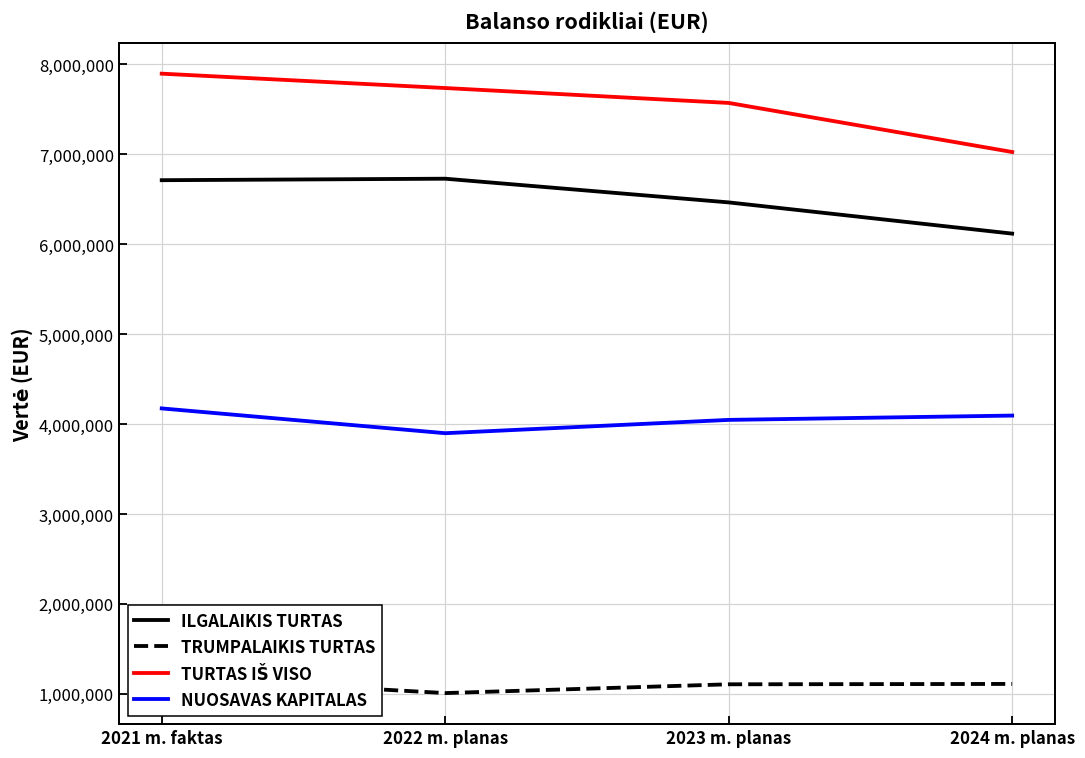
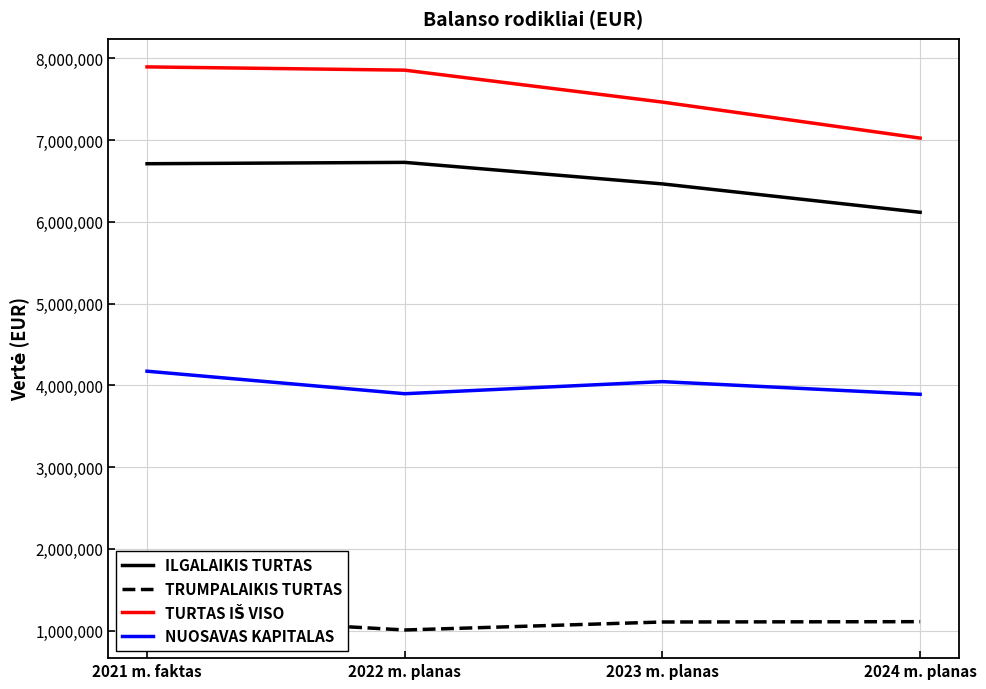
TURTAS IŠ VISO, 2022 m. planas: 7,700,000 -> 7,900,000
TURTAS IŠ VISO, 2023 m. planas: 7,600,000 -> 7,500,000
NUOSAVAS KAPITALAS, 2024 m. planas: 4,100,000 -> 3,900,000
